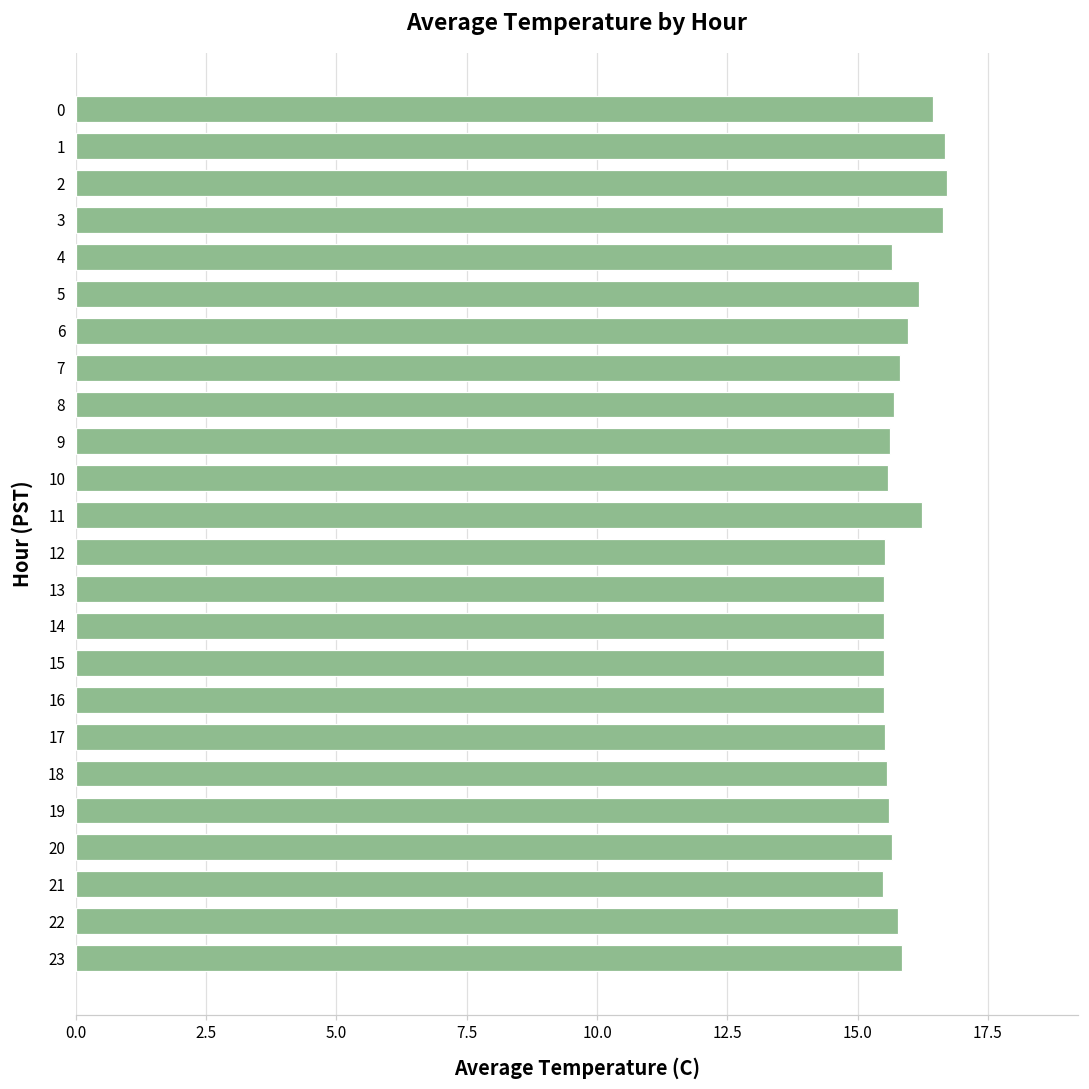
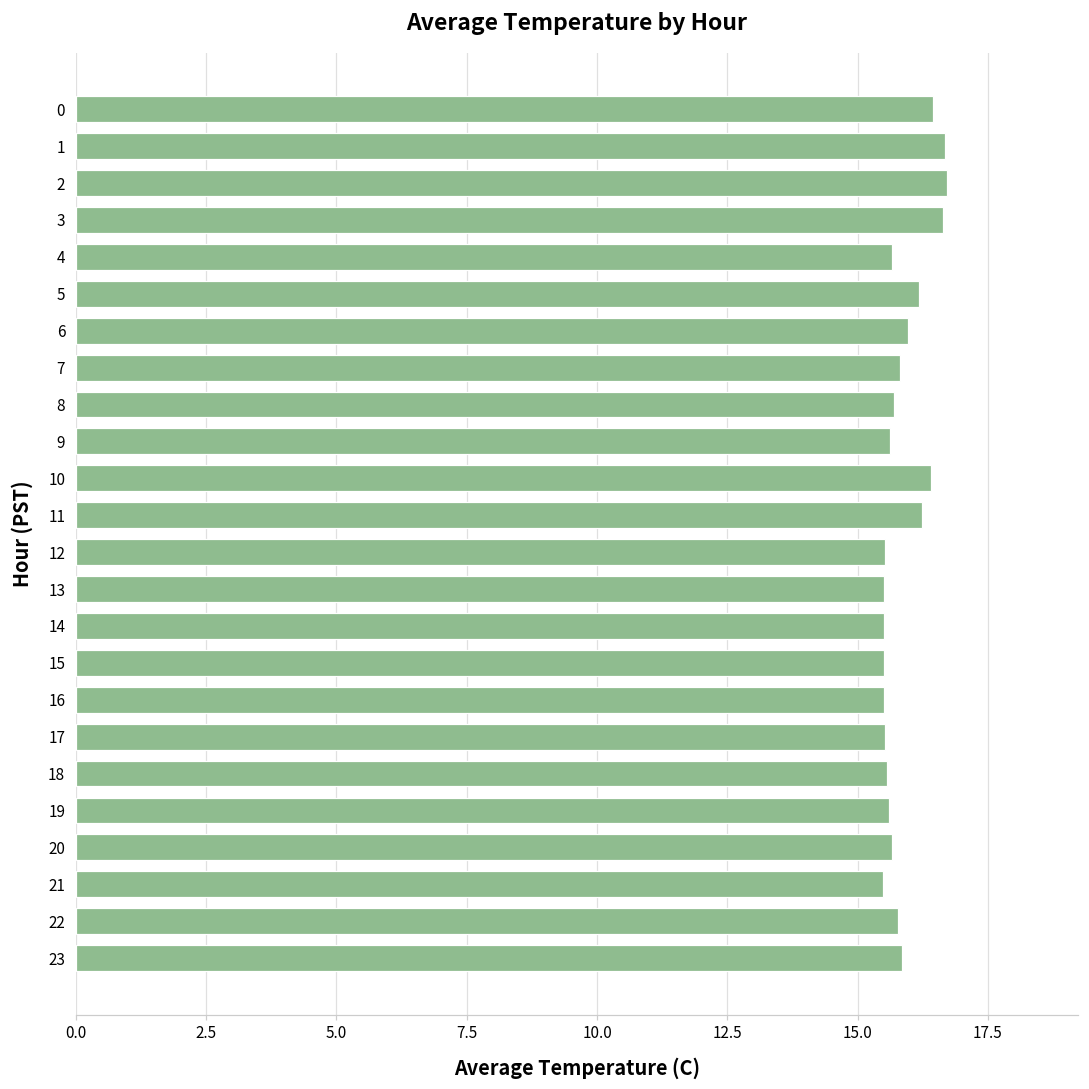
10: 15.6 -> 16.4
